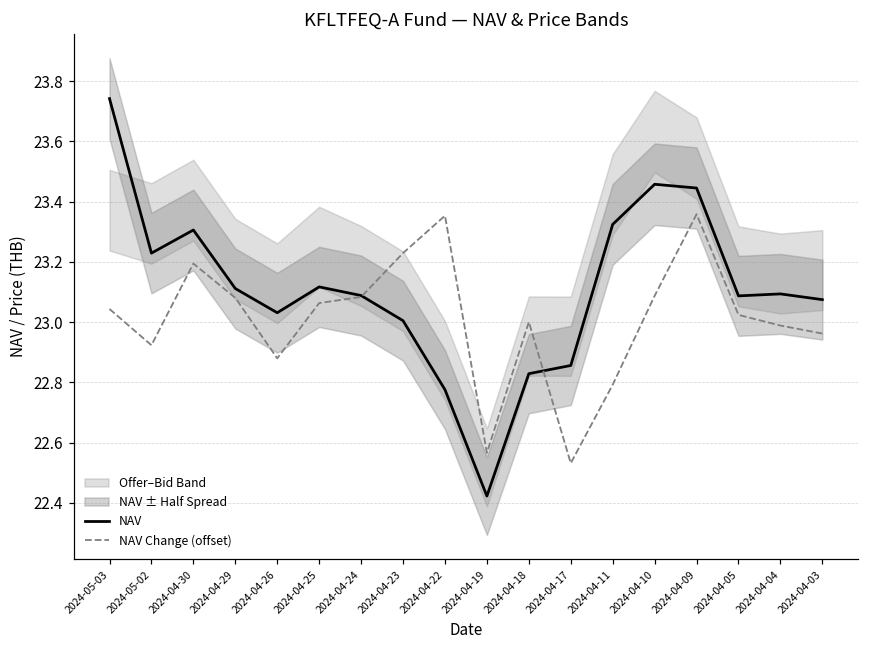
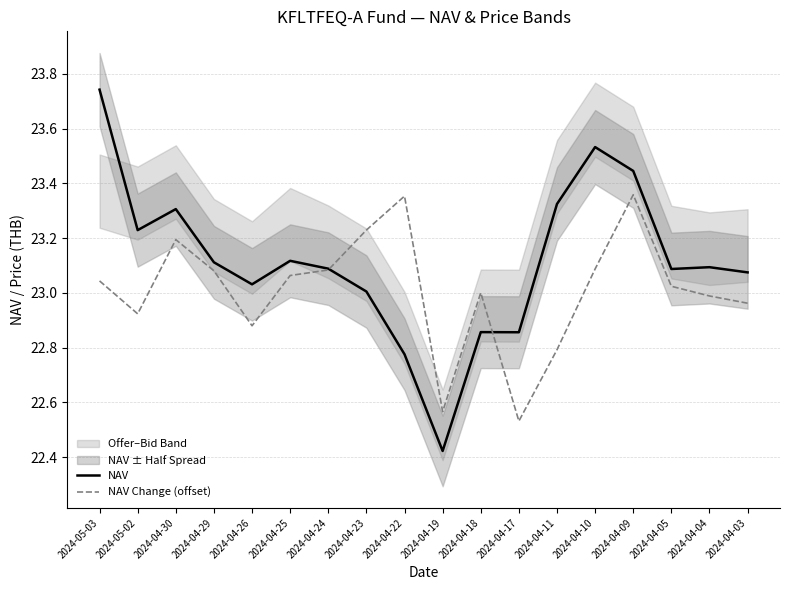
NAV, 2024-04-18: 22.83 -> 22.86
NAV, 2024-04-10: 23.46 -> 23.53
